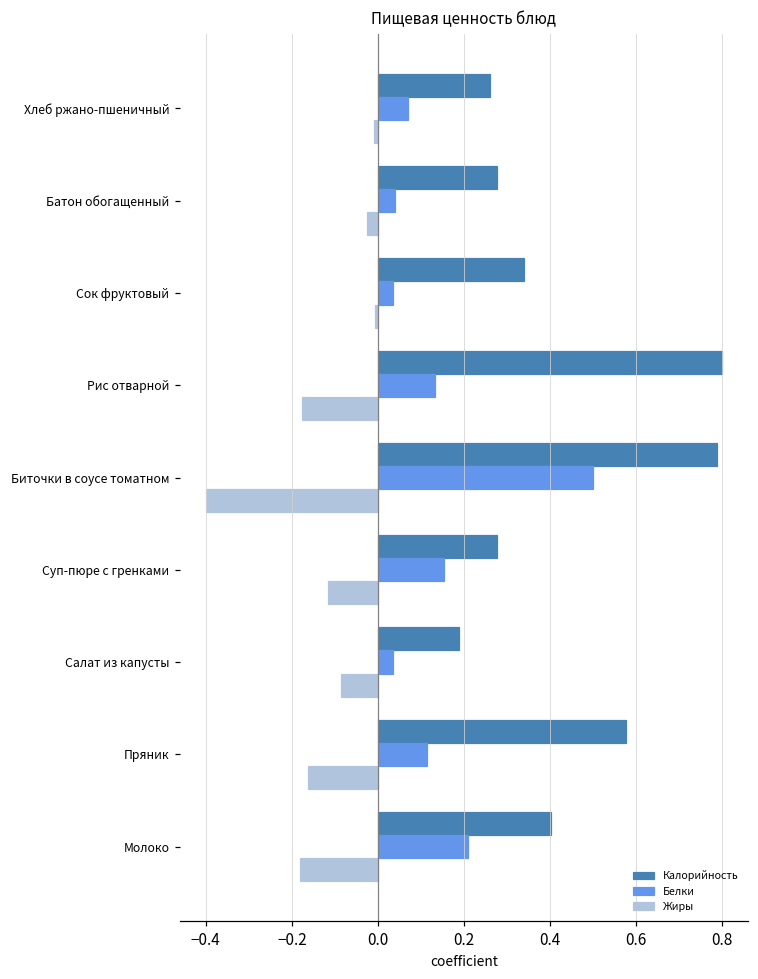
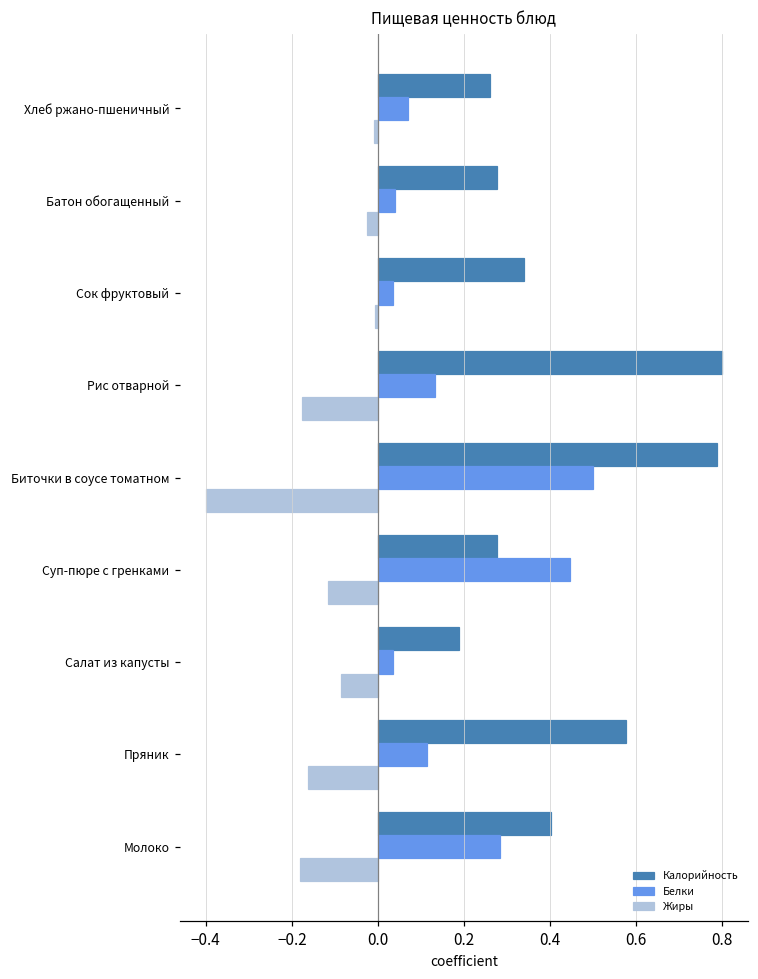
Белки, Суп-пюре с гренками: 0.15 -> 0.45
Белки, Молоко: 0.21 -> 0.28
